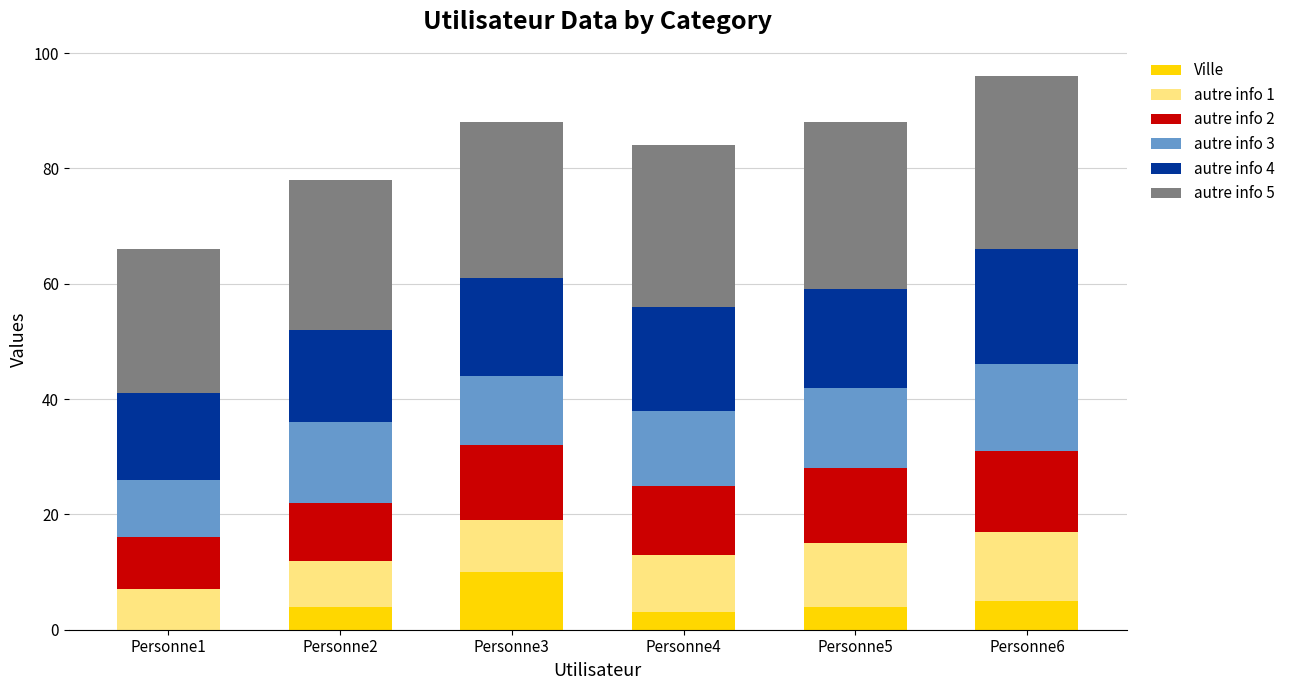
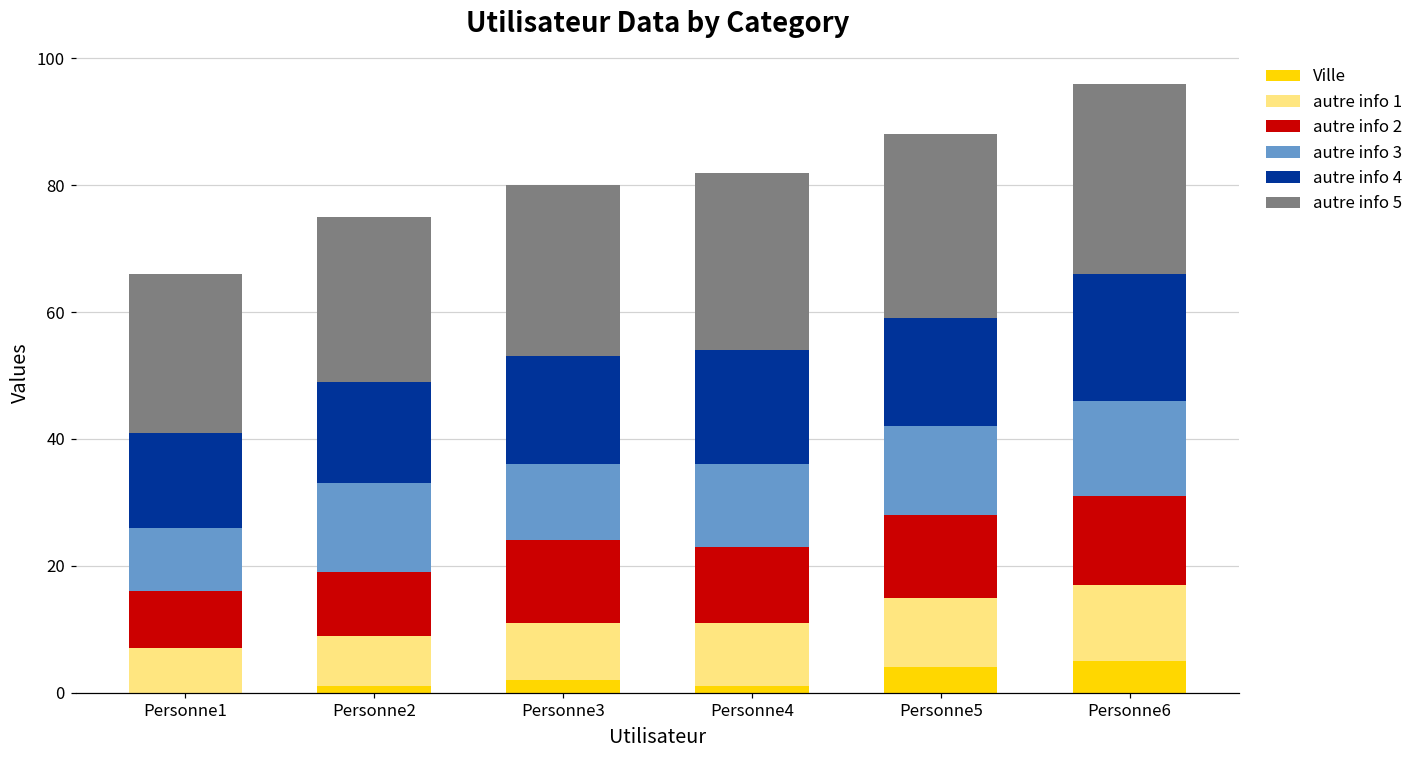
Ville, Personne2: 4 -> 1
Ville, Personne3: 10 -> 2
Ville, Personne4: 3 -> 1
